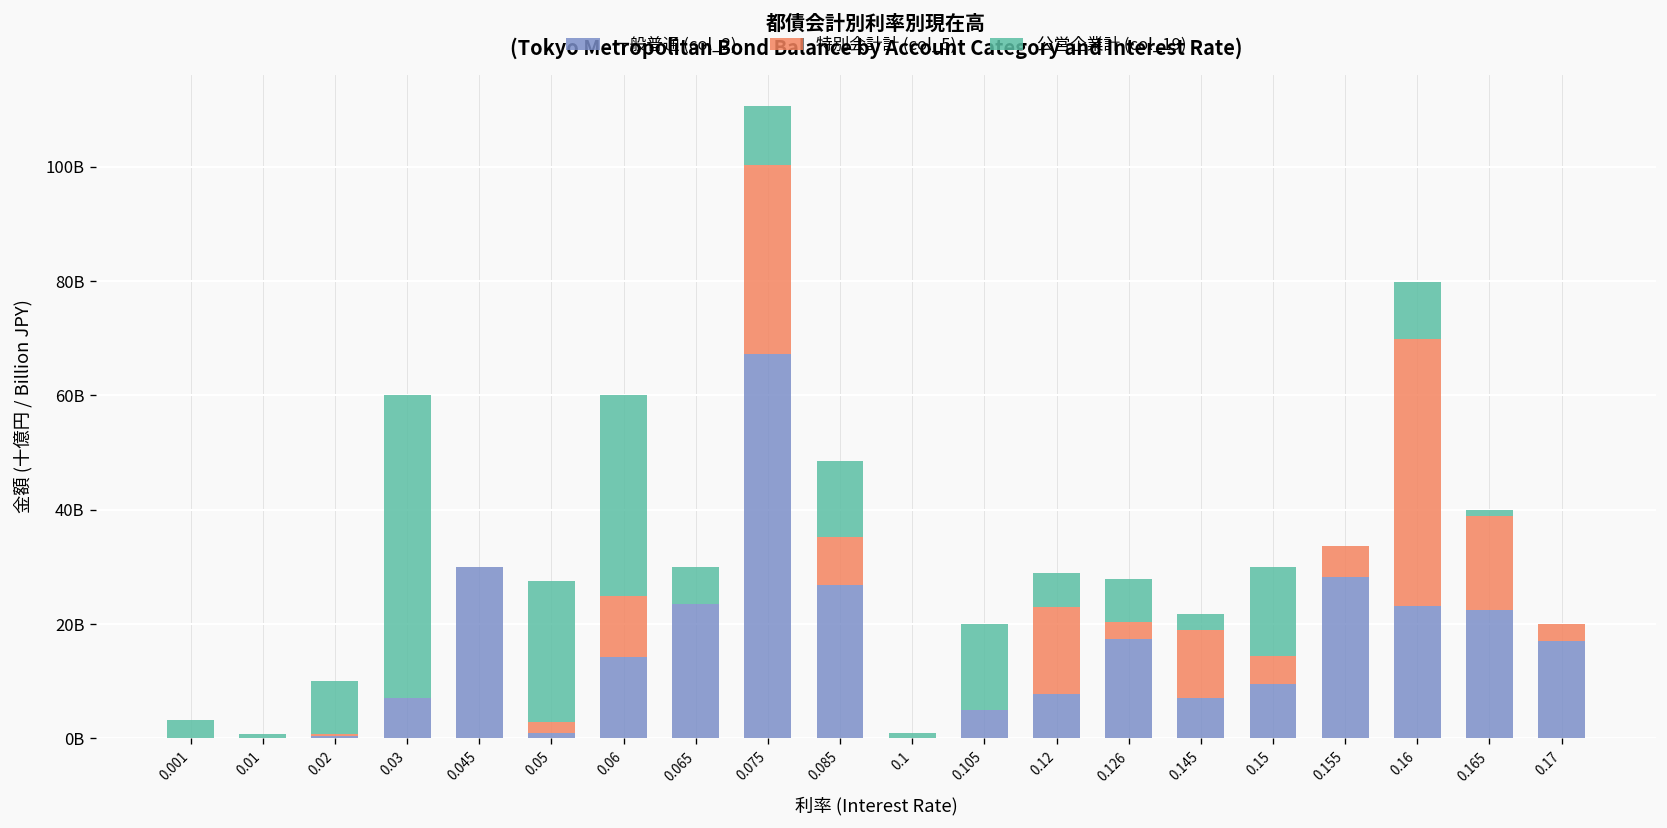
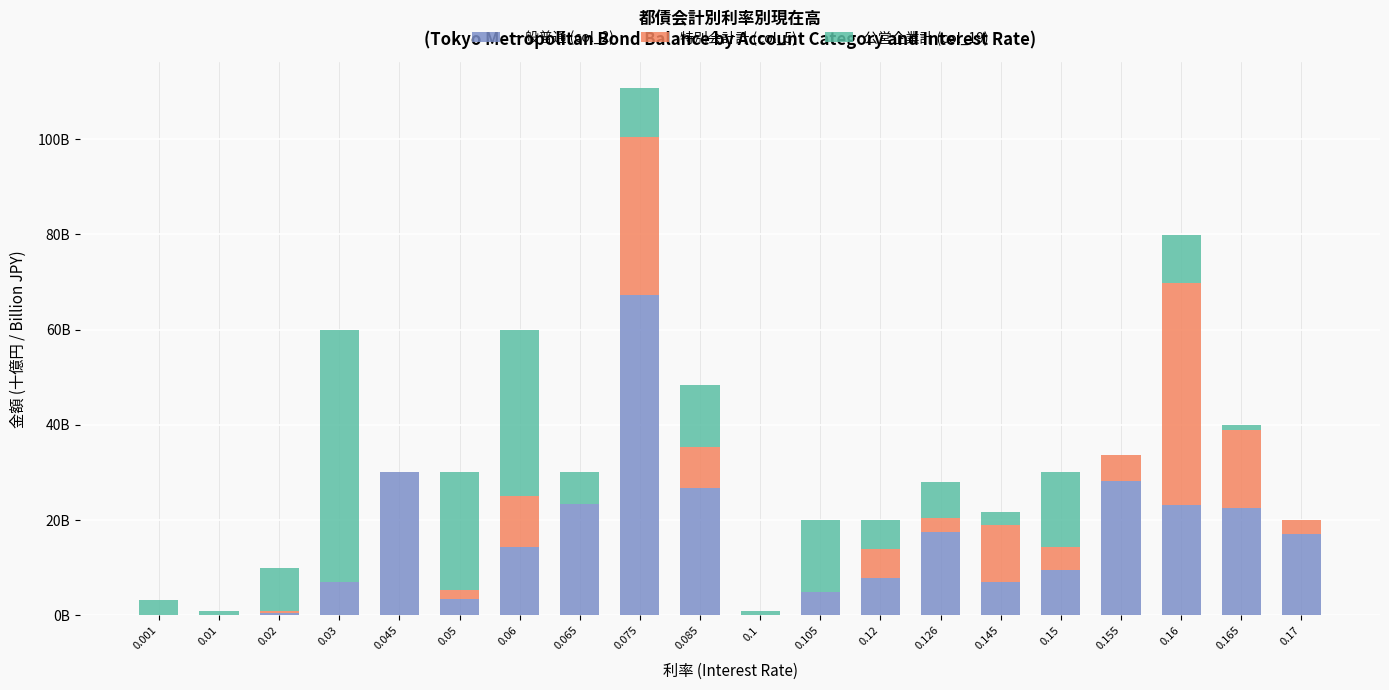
一般普通 (col_2), 0.05: 1000000000 -> 3000000000
特別会計計 (col_5), 0.12: 15000000000 -> 6000000000
